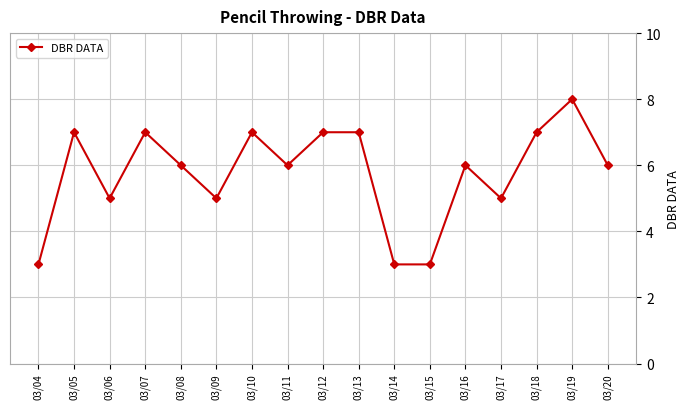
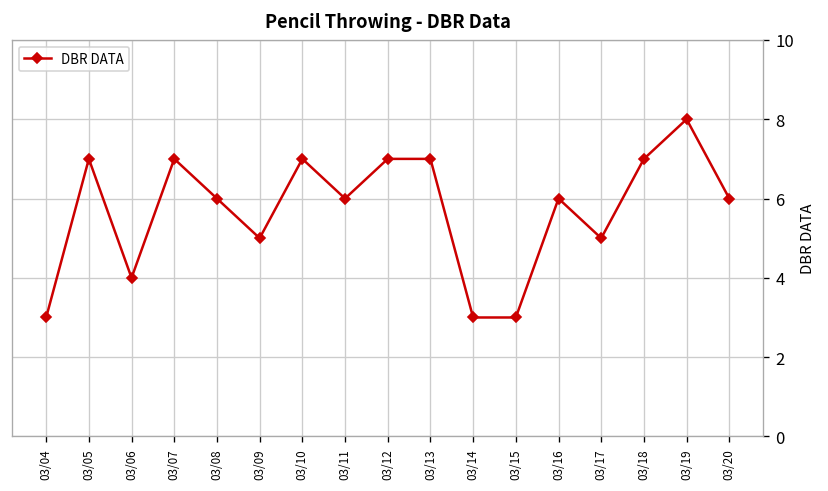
03/06: 5 -> 4
